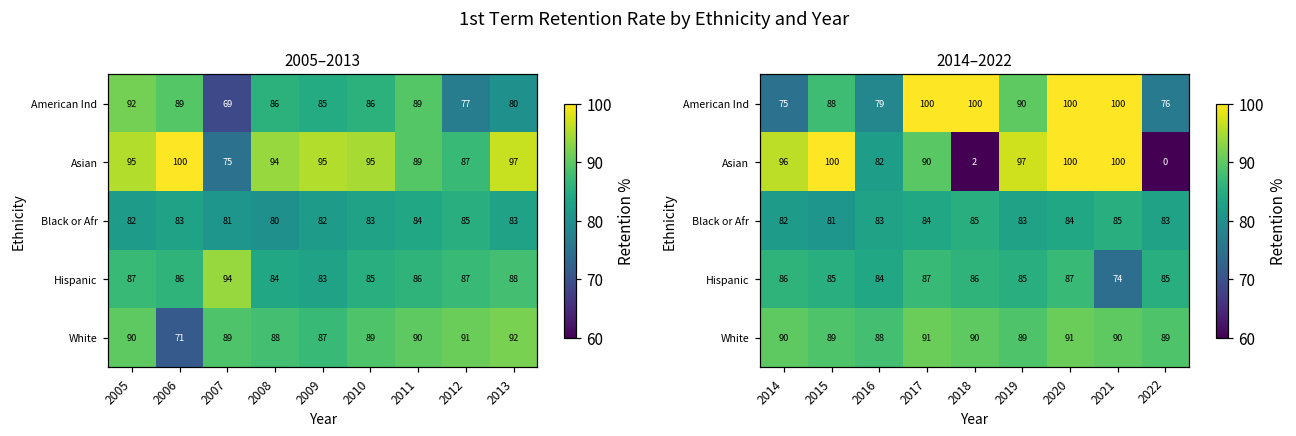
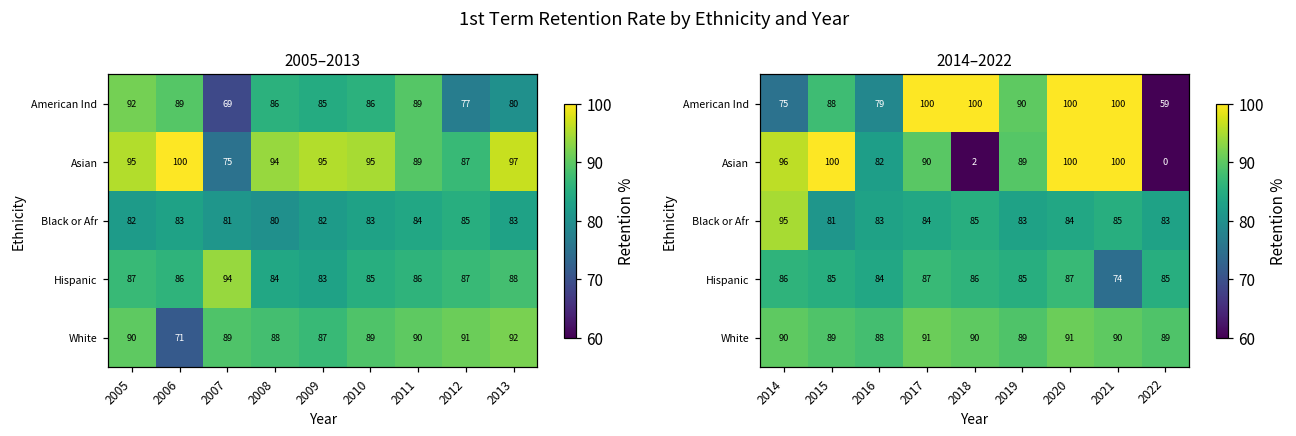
2014–2022, American Ind, 2022: 76 -> 59
2014–2022, Asian, 2019: 97 -> 89
2014–2022, Black or Afr, 2014: 82 -> 95
